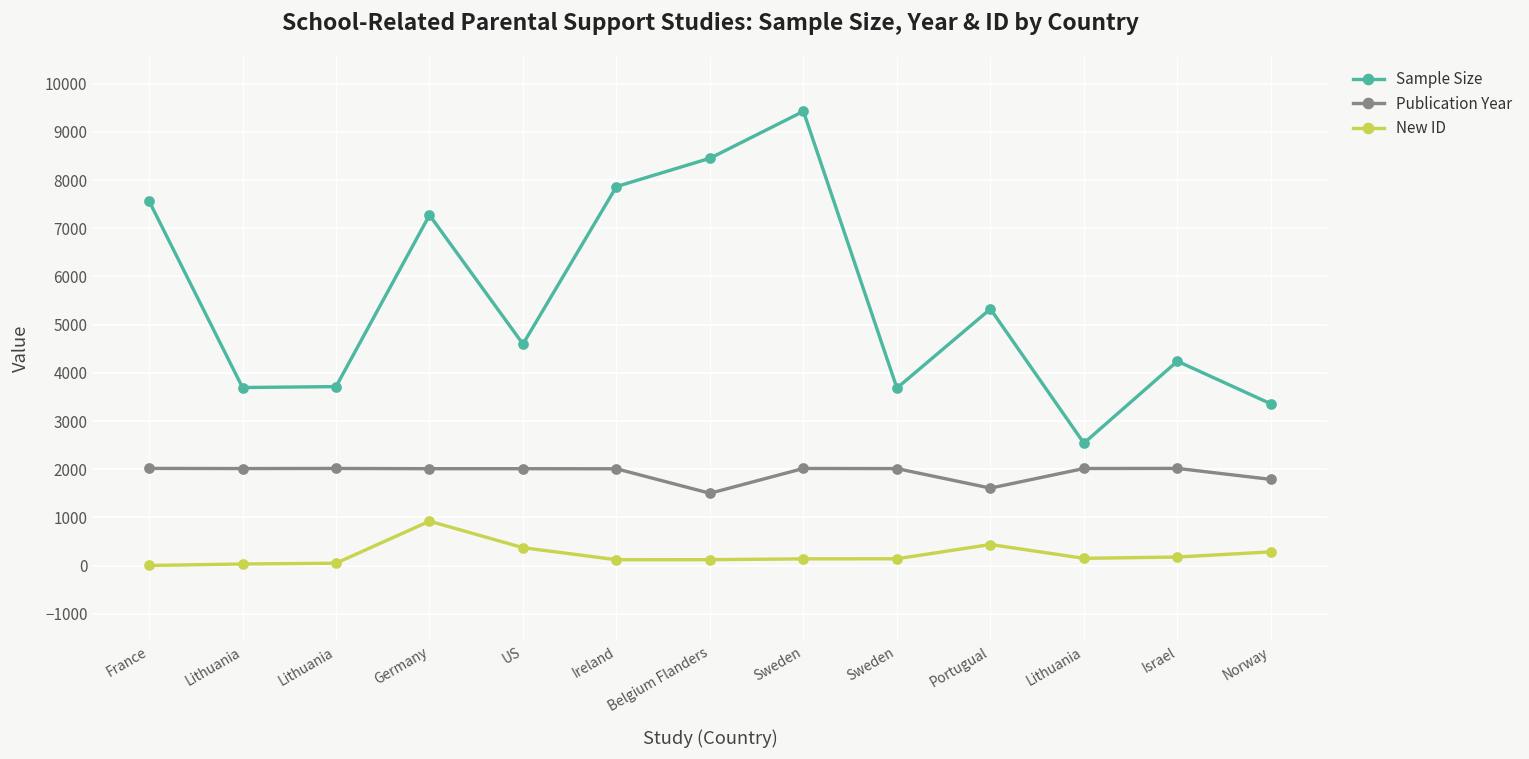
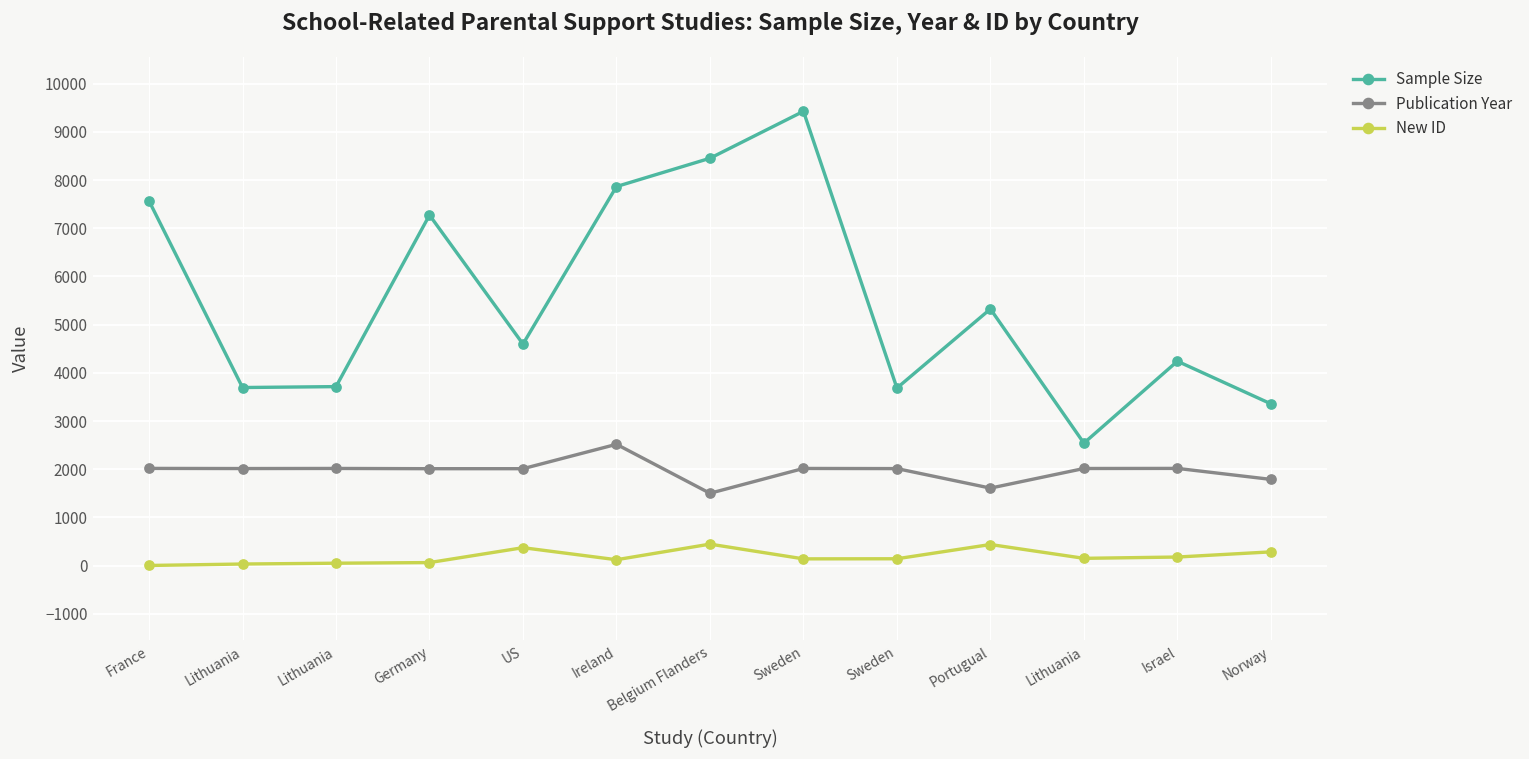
New ID, Germany: 900 -> 100
Publication Year, Ireland: 2000 -> 2500
New ID, Belgium Flanders: 100 -> 400
